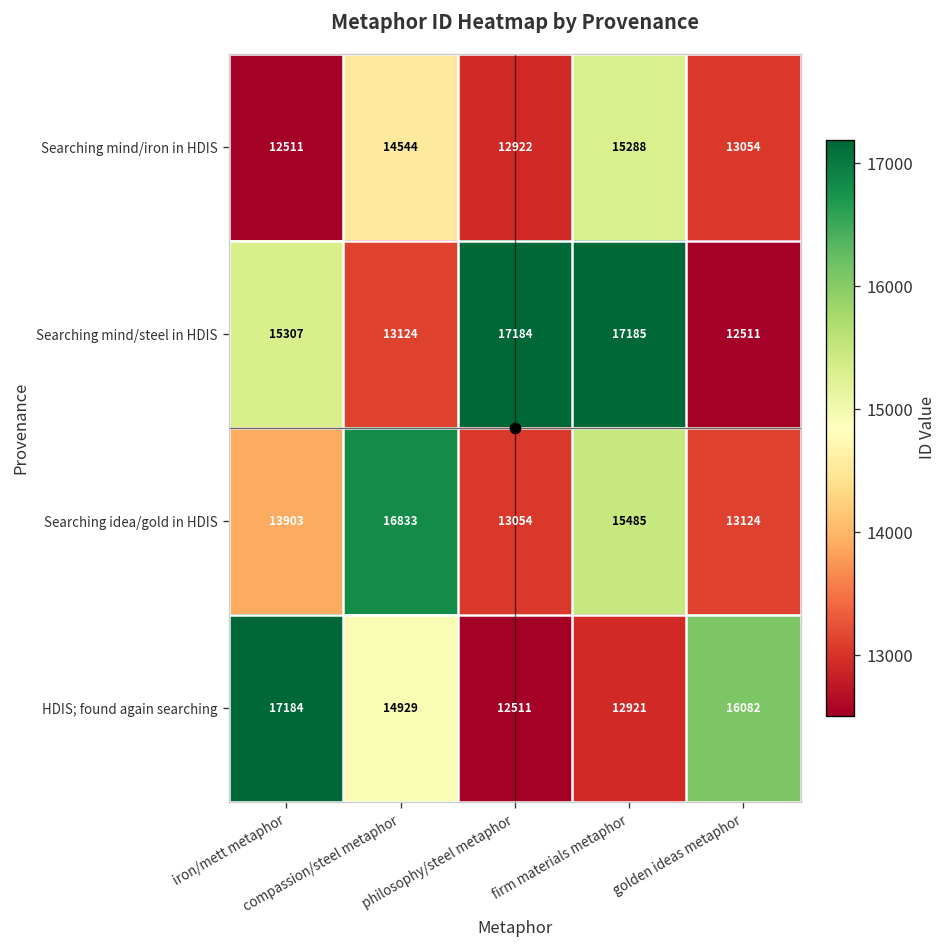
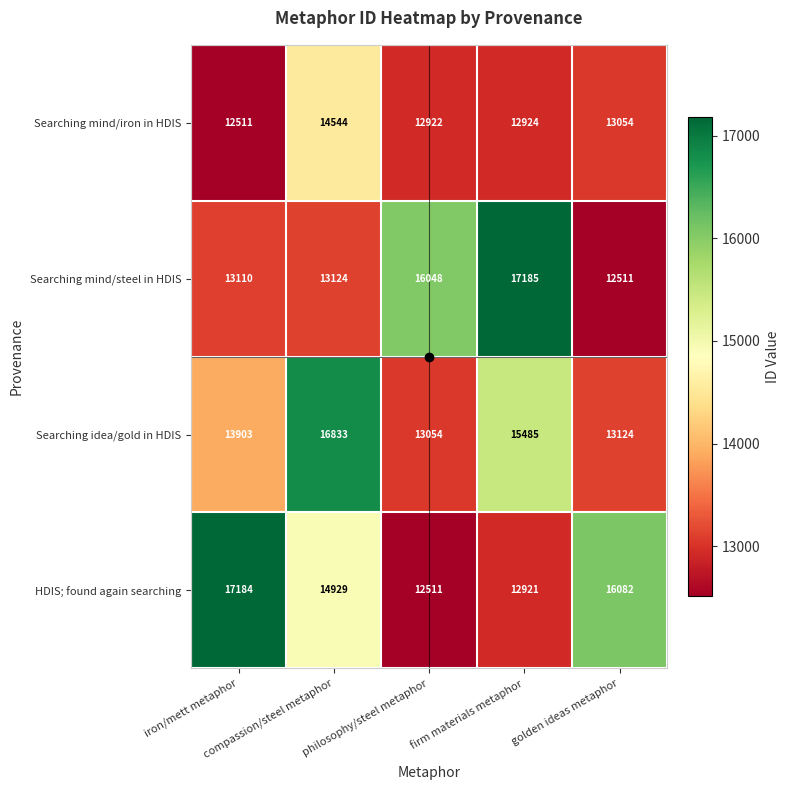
Searching mind/iron in HDIS, firm materials metaphor: 15288 -> 12924
Searching mind/steel in HDIS, iron/mett metaphor: 15307 -> 13110
Searching mind/steel in HDIS, philosophy/steel metaphor: 17184 -> 16048
